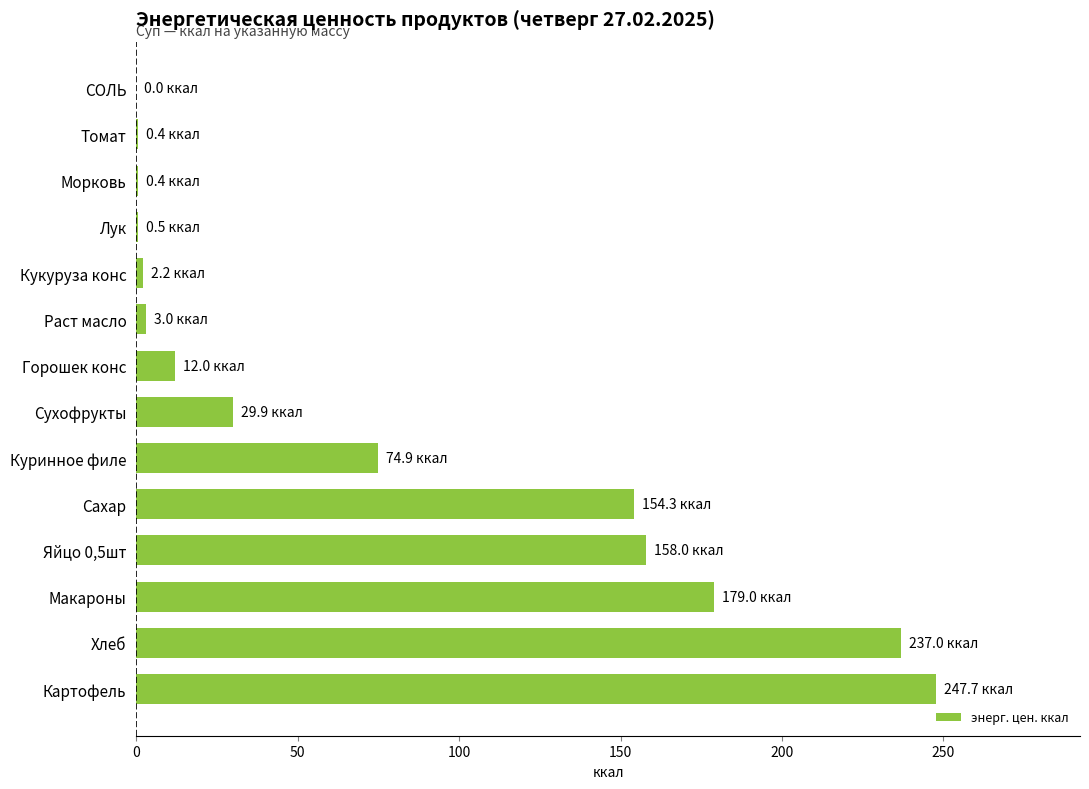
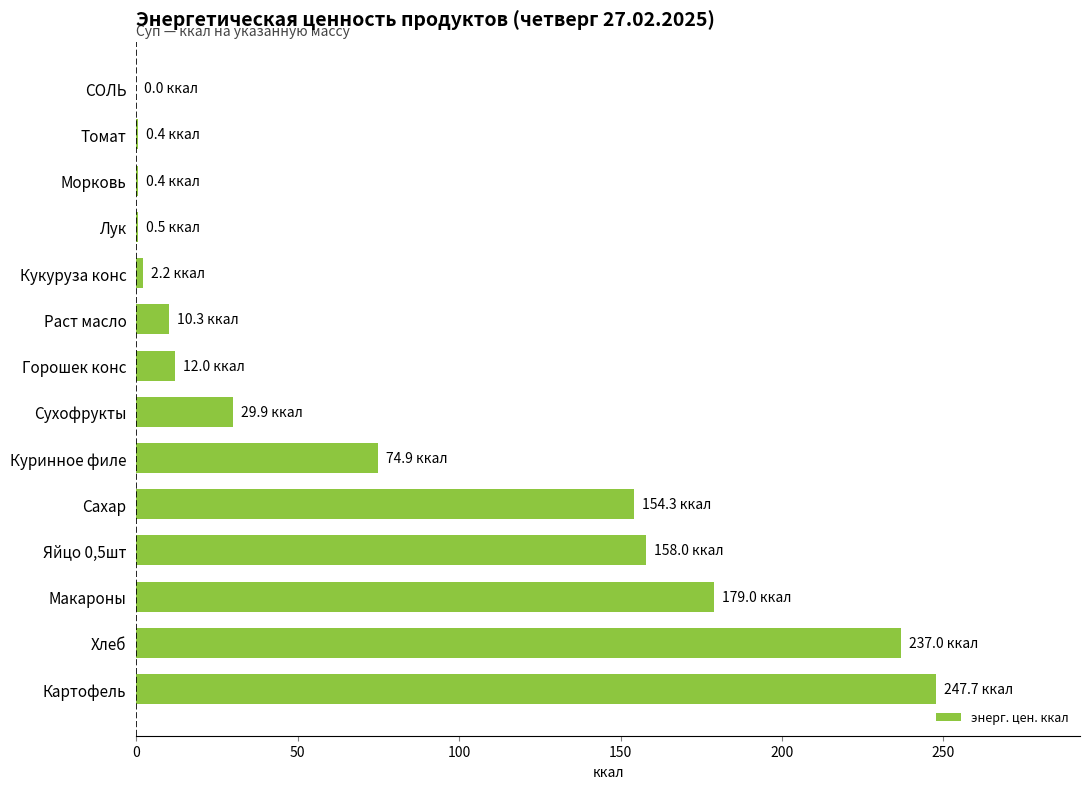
Раст масло: 3.0 -> 10.3
